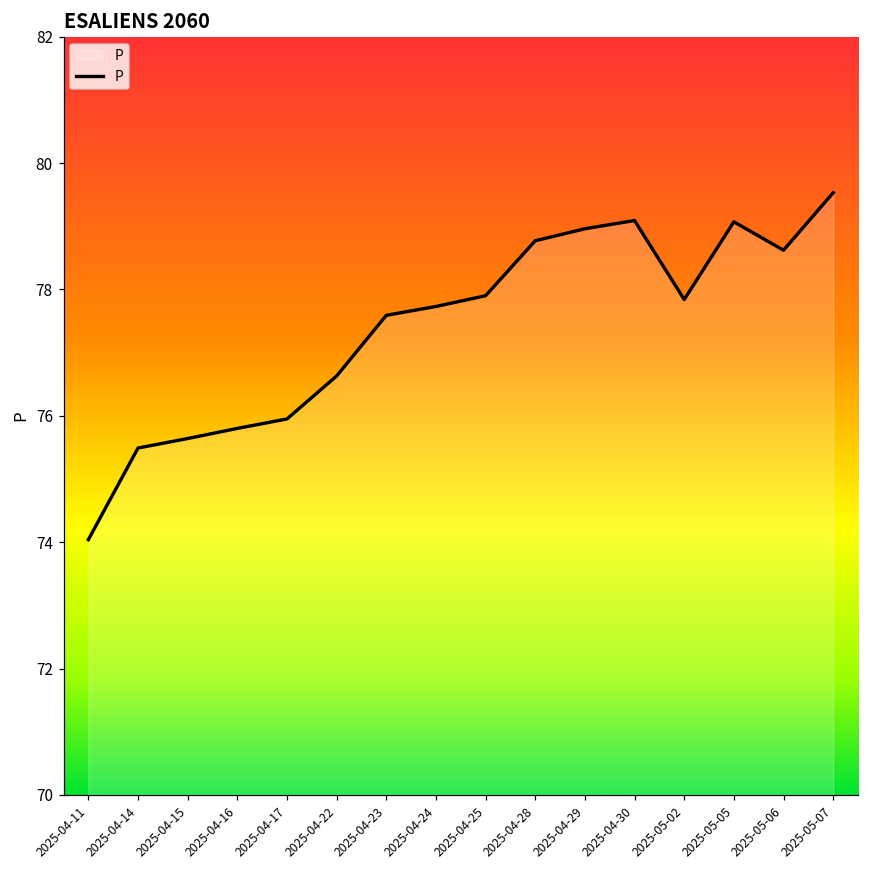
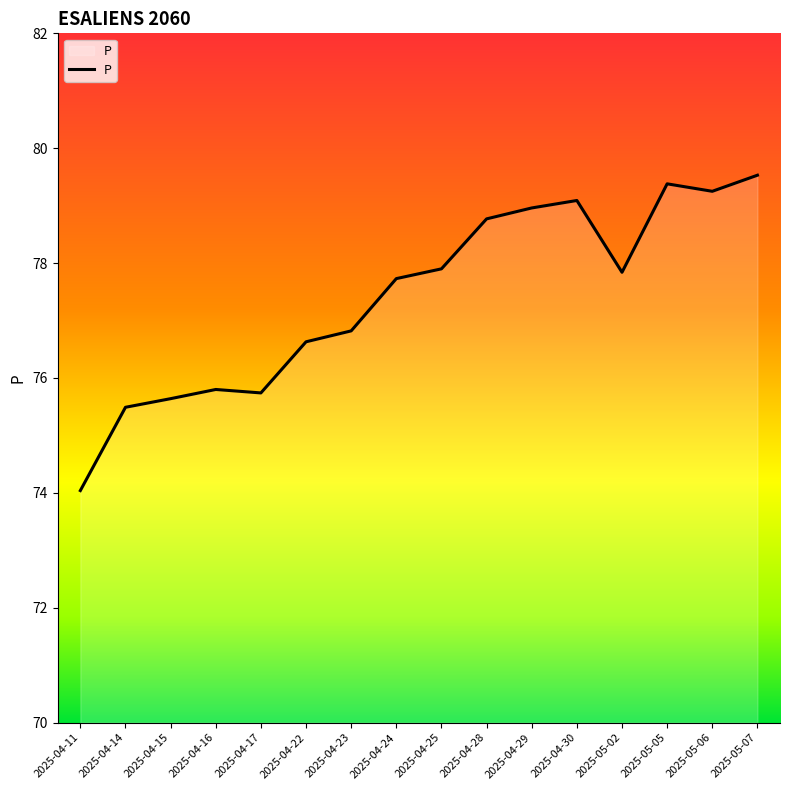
2025-04-17: 76.0 -> 75.7
2025-04-23: 77.6 -> 76.8
2025-05-05: 79.1 -> 79.4
2025-05-06: 78.6 -> 79.3
